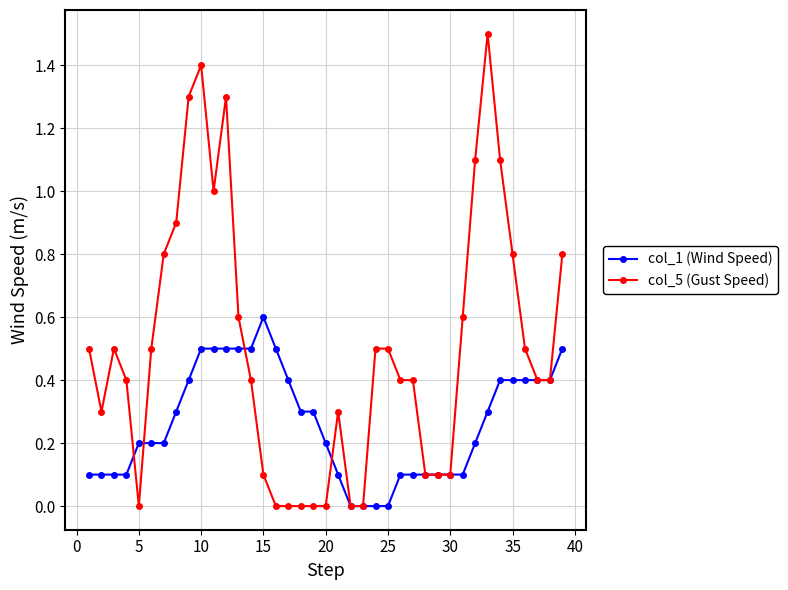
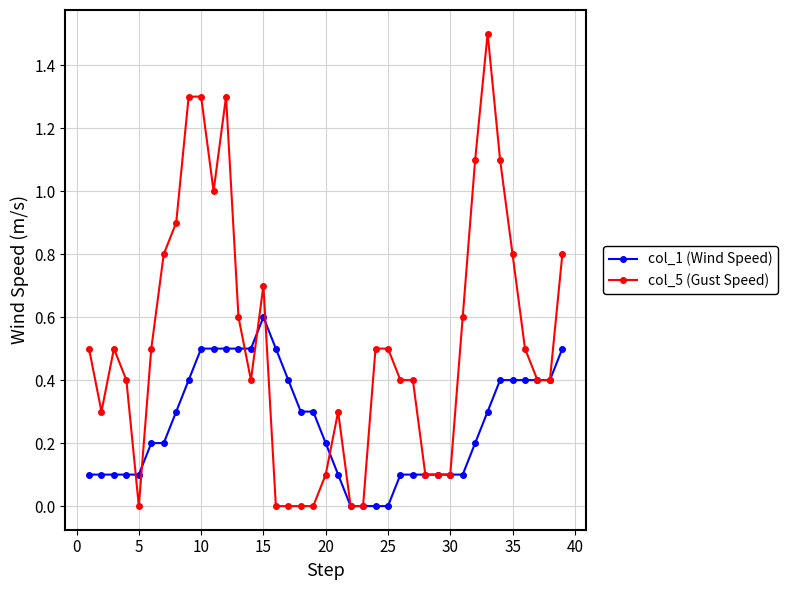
col_1 (Wind Speed), 5: 0.2 -> 0.1
col_5 (Gust Speed), 10: 1.4 -> 1.3
col_5 (Gust Speed), 15: 0.1 -> 0.7
col_5 (Gust Speed), 20: 0.0 -> 0.1
